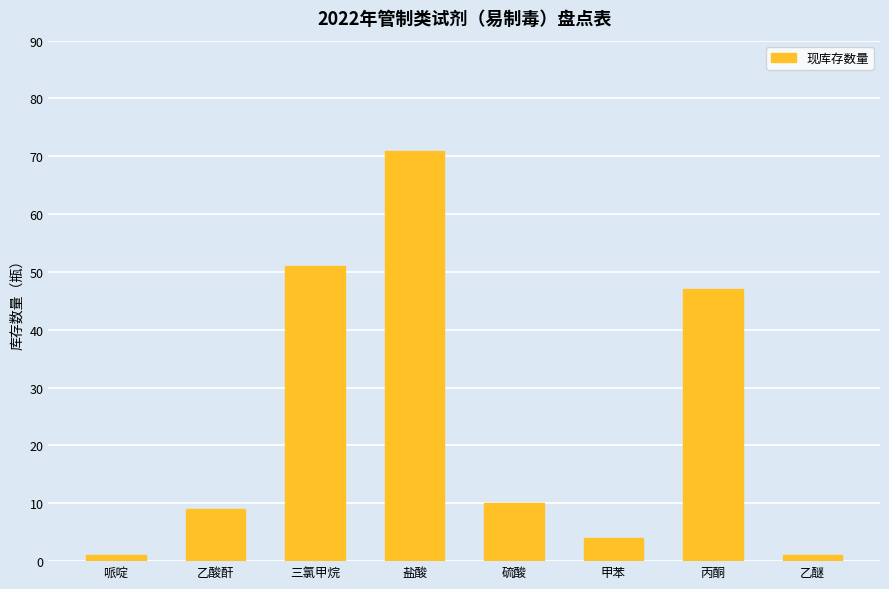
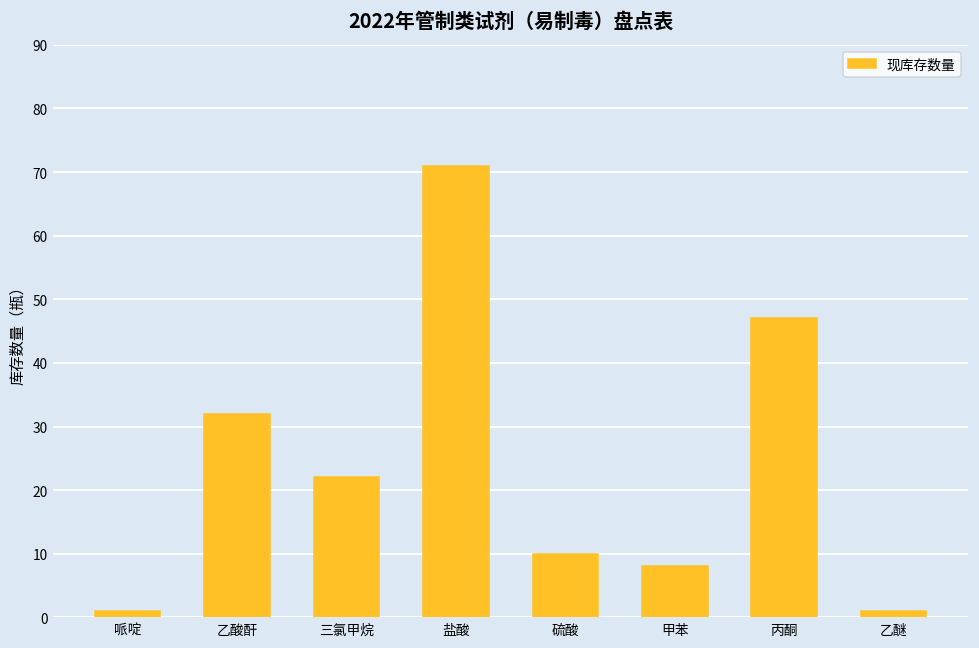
乙酸酐: 9 -> 32
三氯甲烷: 51 -> 22
甲苯: 4 -> 8
